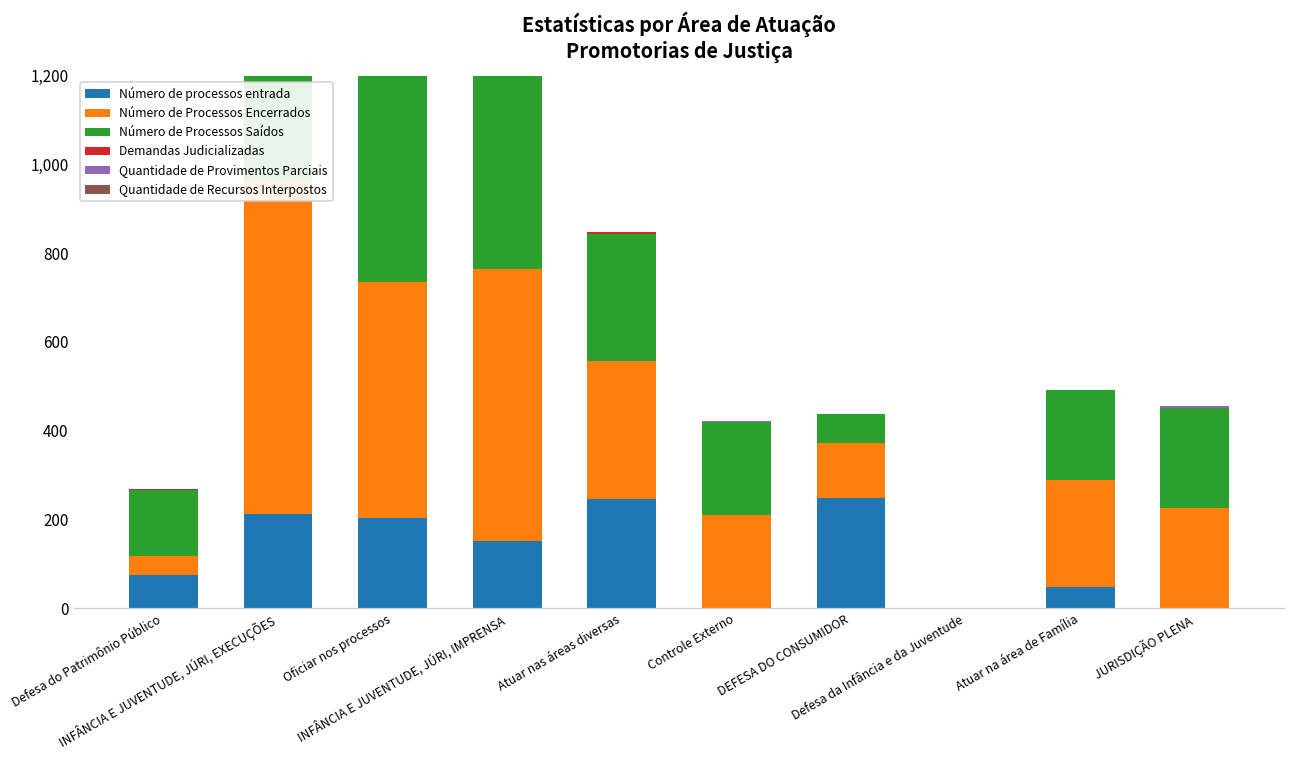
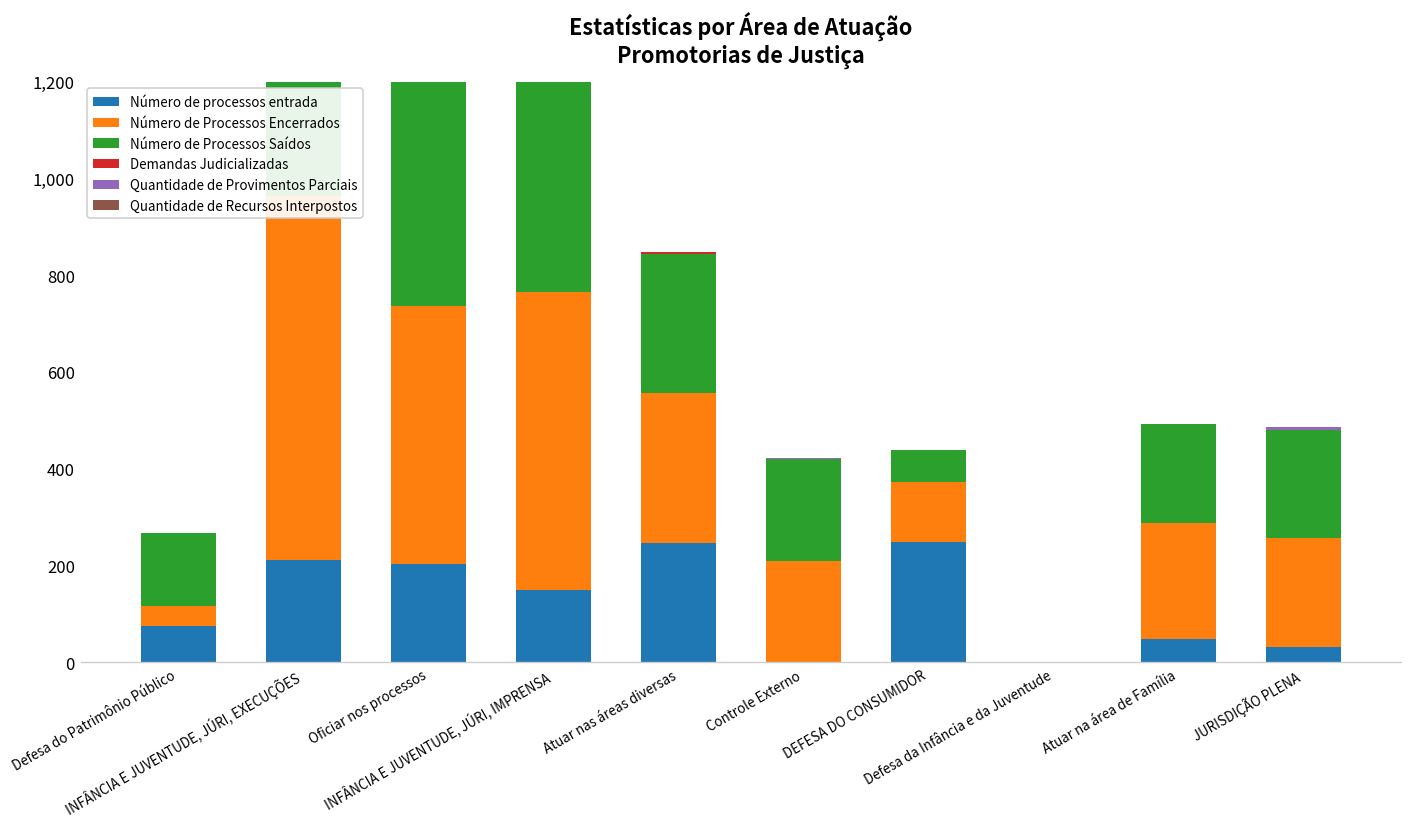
Número de processos entrada, JURISDIÇÃO PLENA: 0 -> 30
